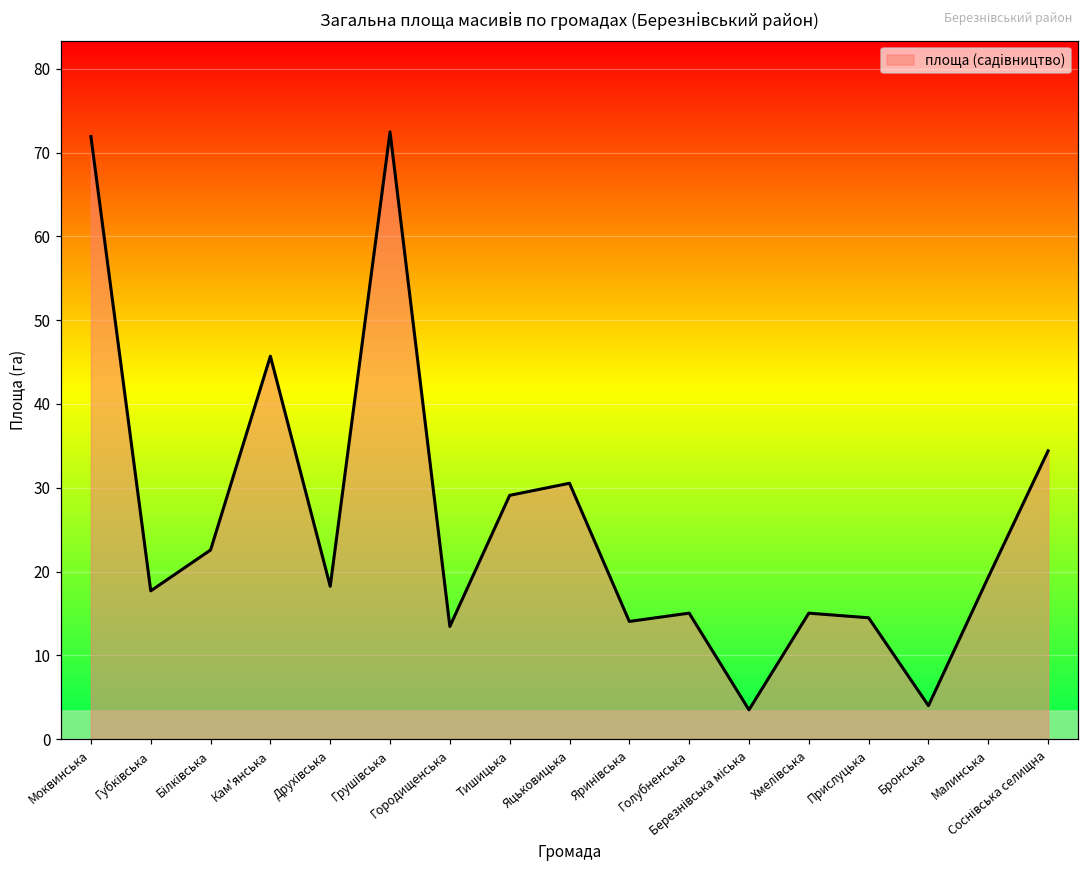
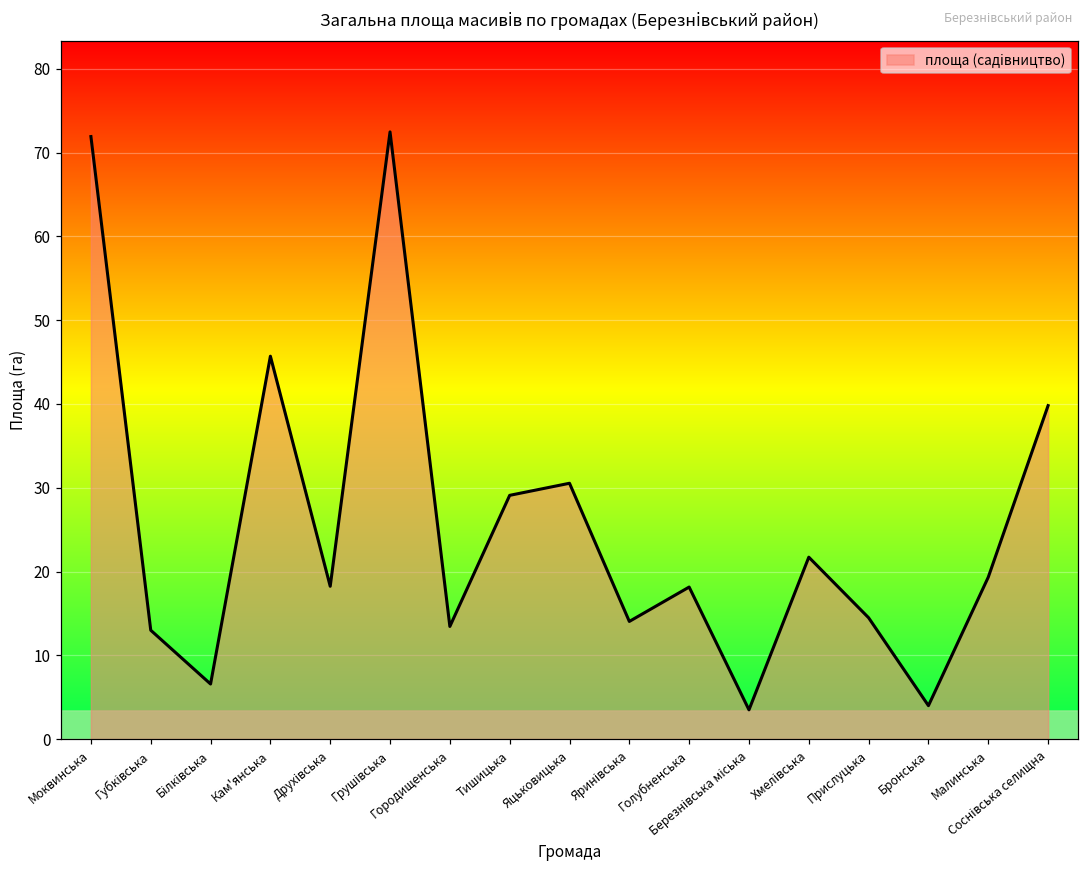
Губківська: 18 -> 13
Білківська: 23 -> 7
Голубненська: 15 -> 18
Хмелівська: 15 -> 22
Соснівська селищна: 34 -> 40
